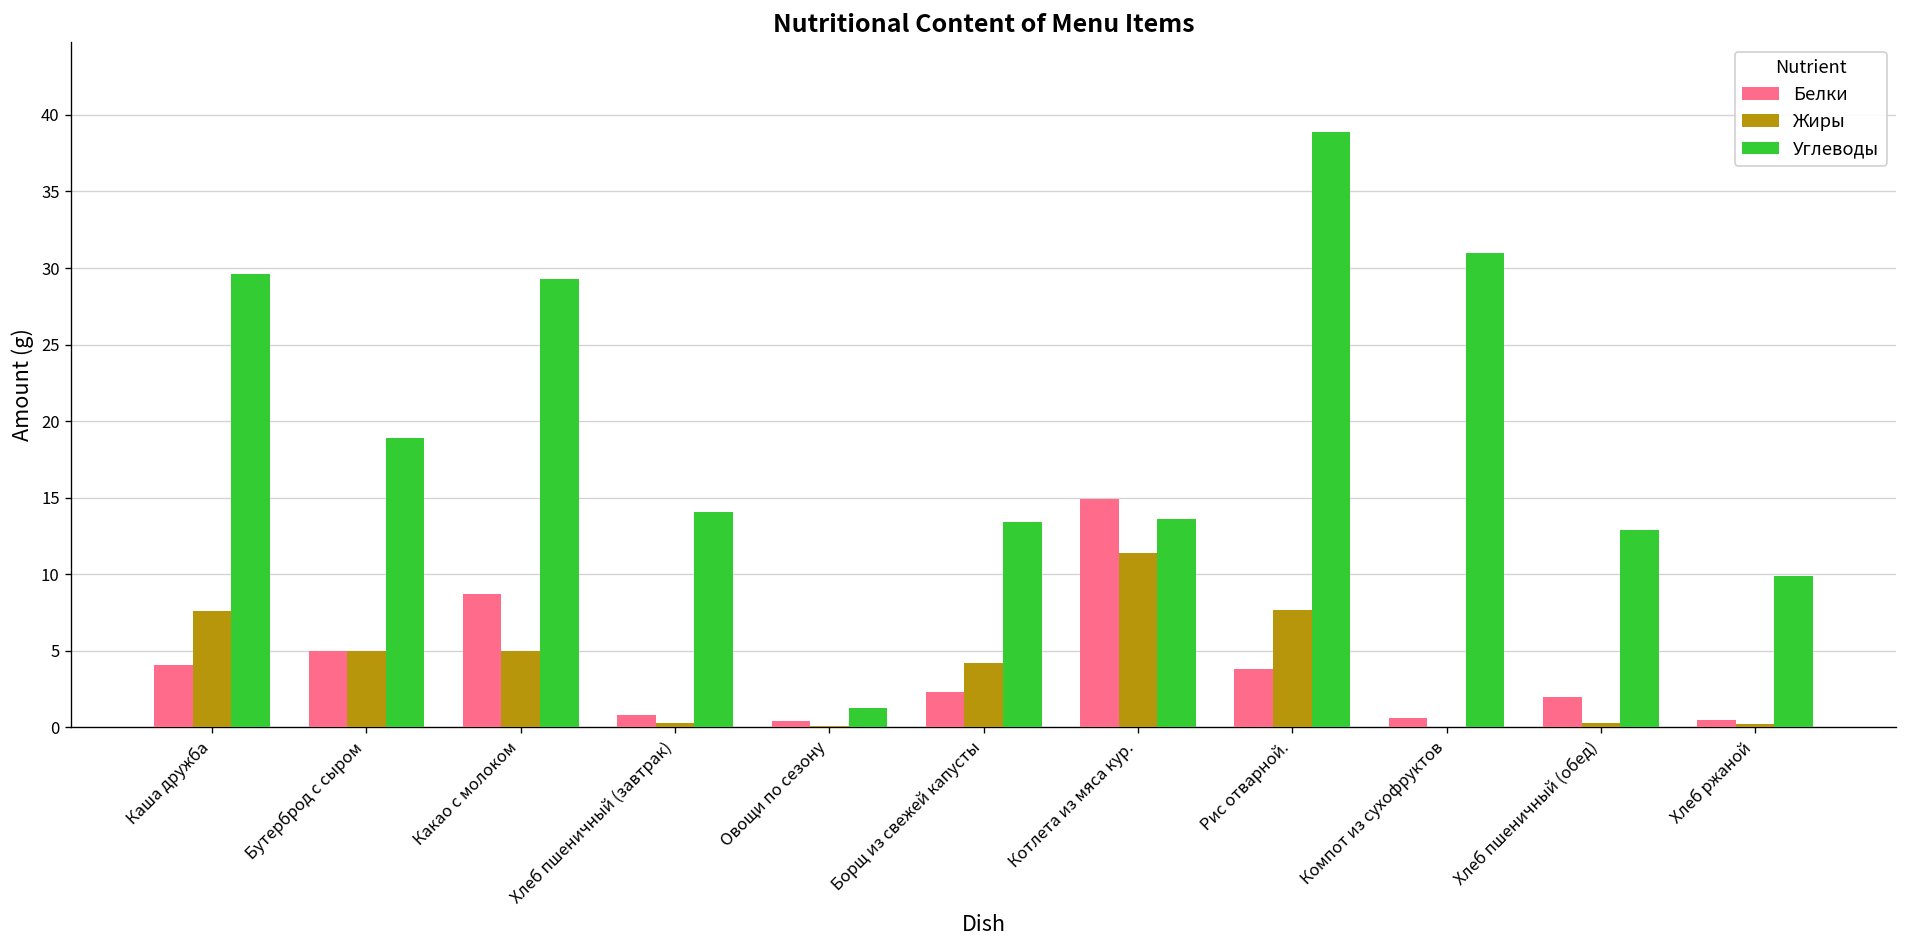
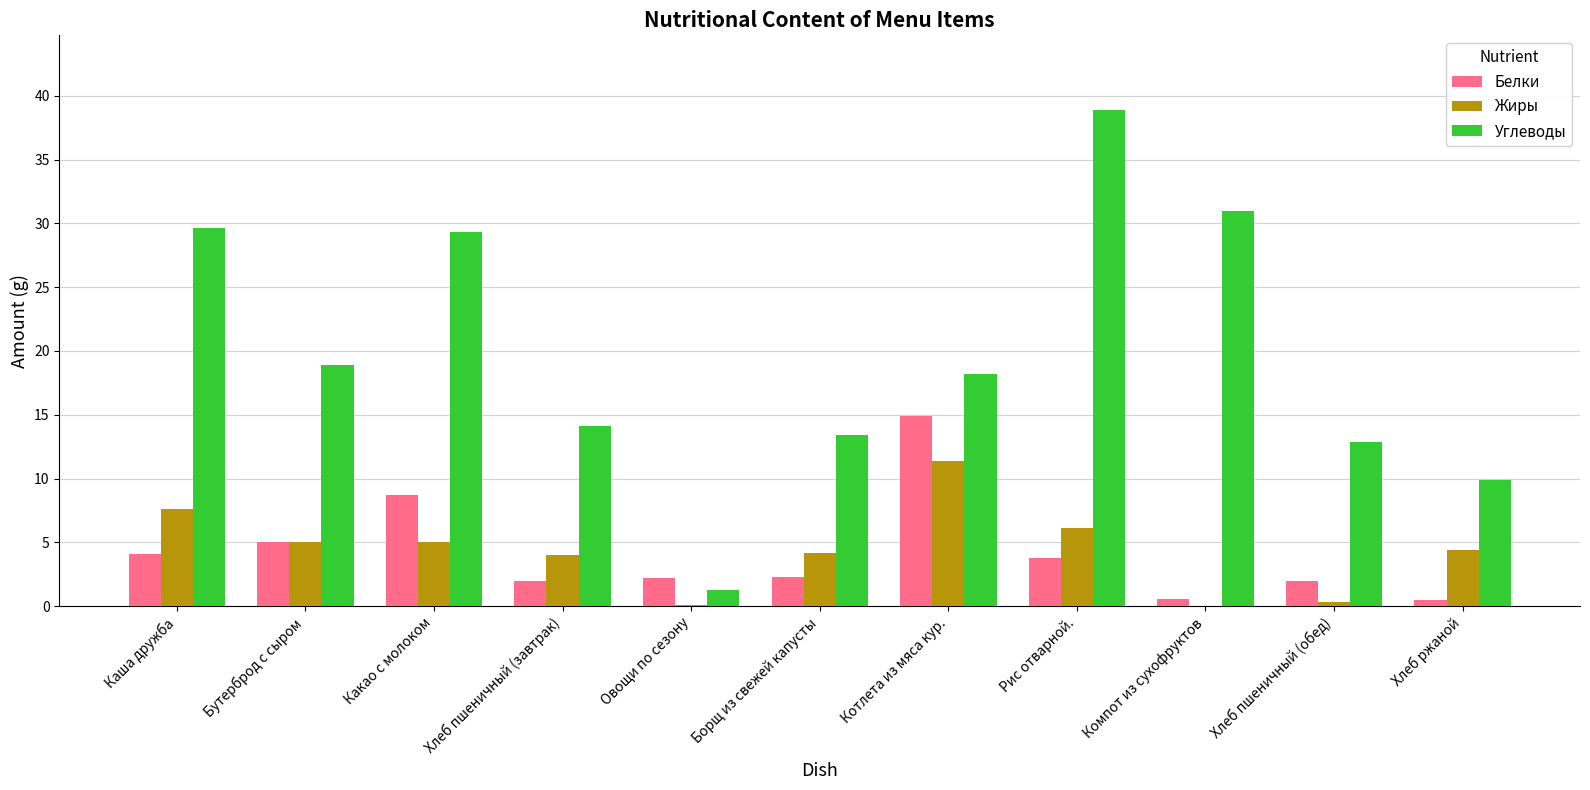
Белки, Хлеб пшеничный (завтрак): 0.8 -> 2.0
Жиры, Хлеб пшеничный (завтрак): 0.3 -> 4.0
Белки, Овощи по сезону: 0.4 -> 2.2
Углеводы, Котлета из мяса кур.: 13.6 -> 18.2
Жиры, Рис отварной.: 7.7 -> 6.1
Жиры, Хлеб ржаной: 0.2 -> 4.4
